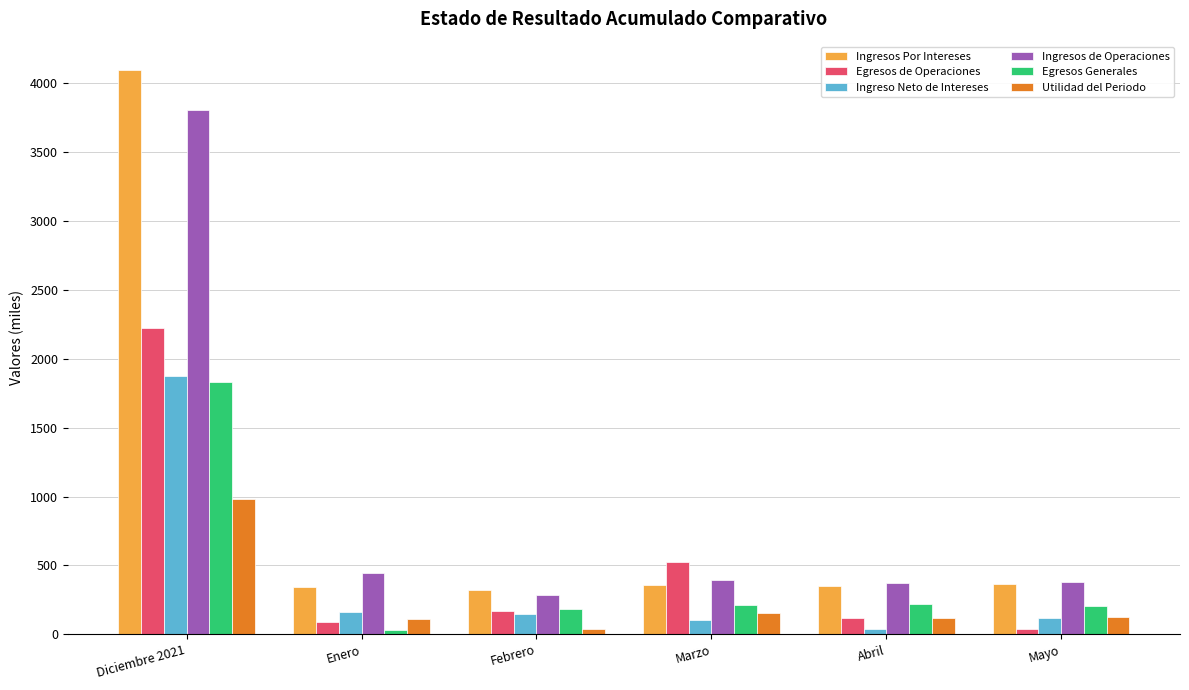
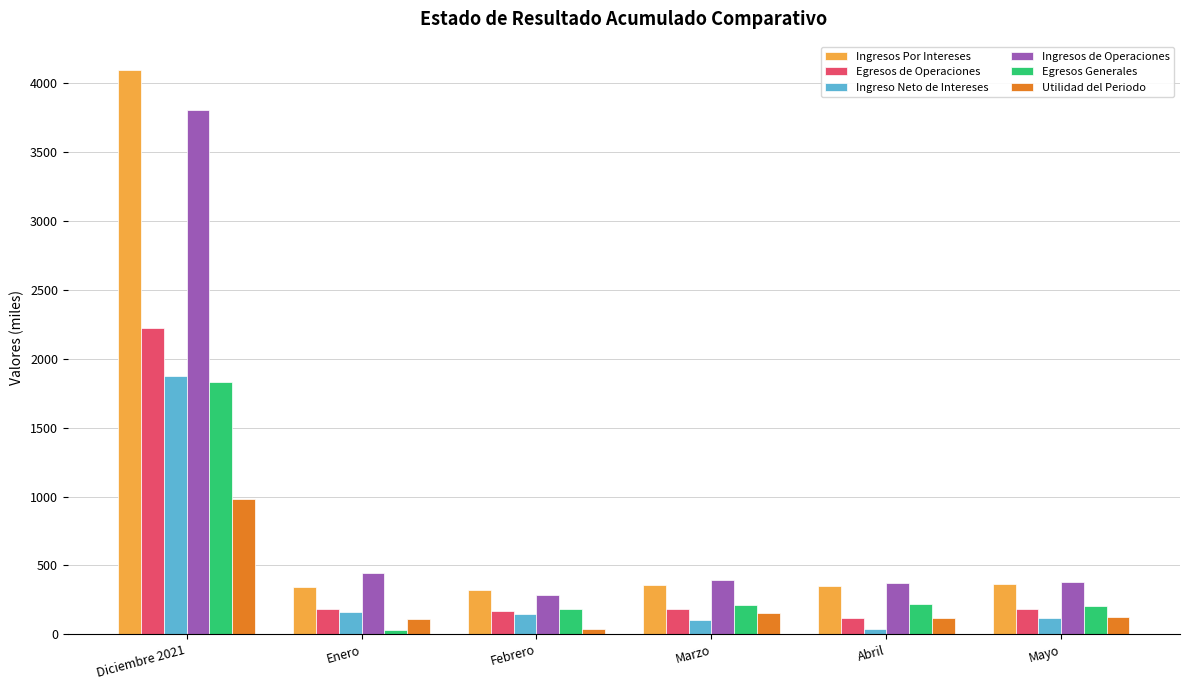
Egresos de Operaciones, Enero: 90 -> 180
Egresos de Operaciones, Marzo: 520 -> 180
Egresos de Operaciones, Mayo: 40 -> 180
